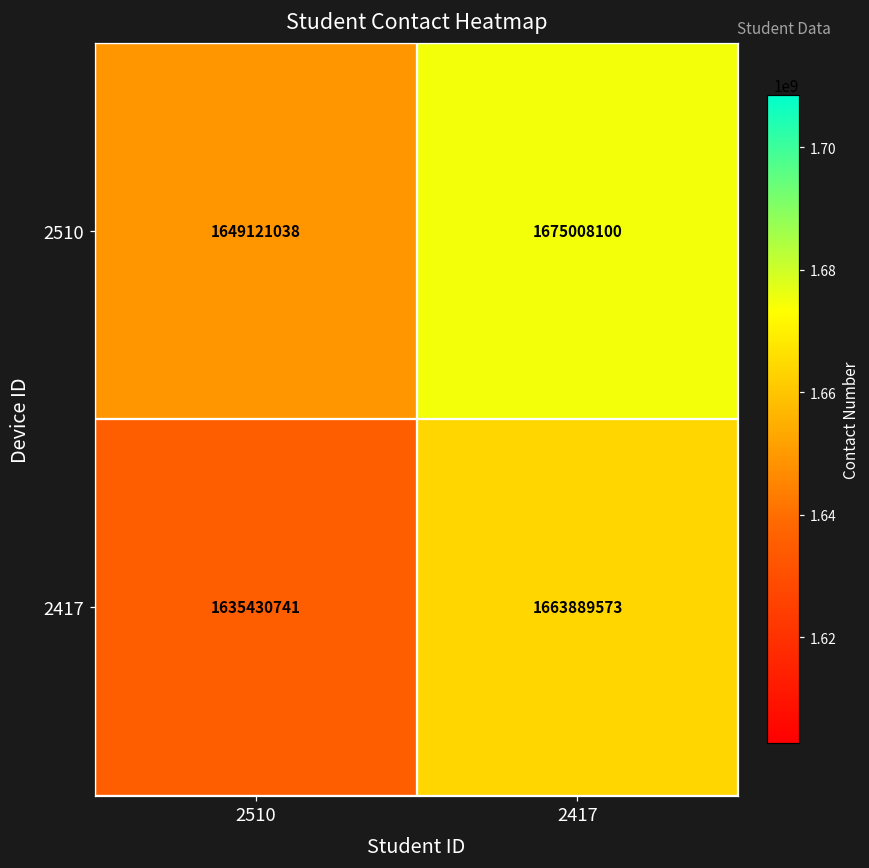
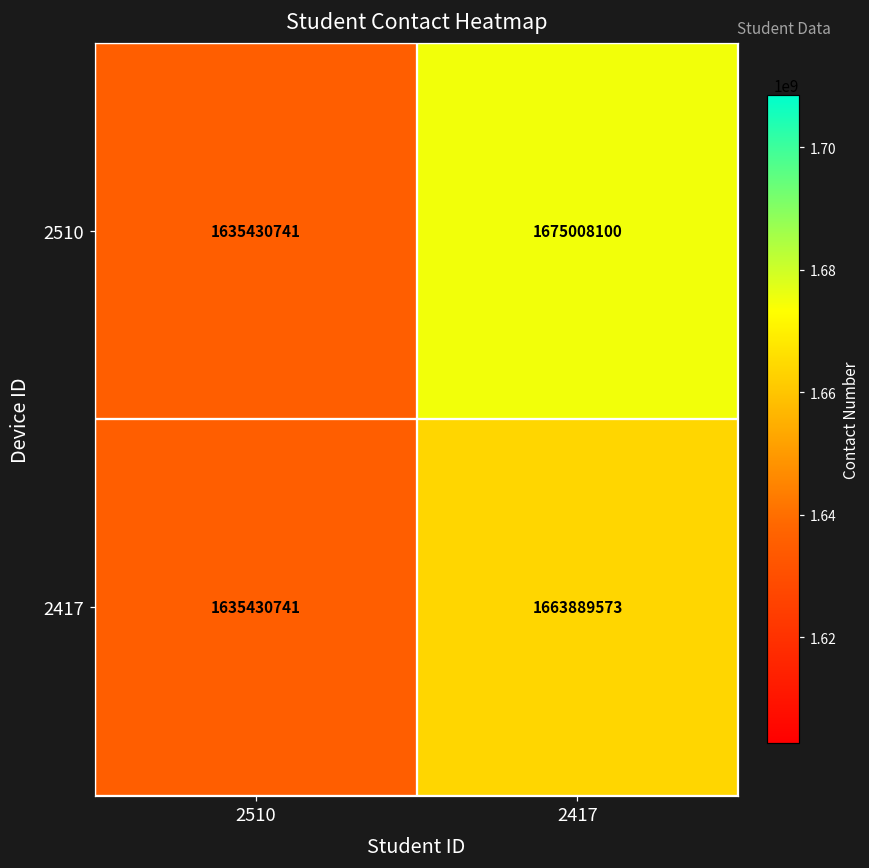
2510, 2510: 1649121038 -> 1635430741
